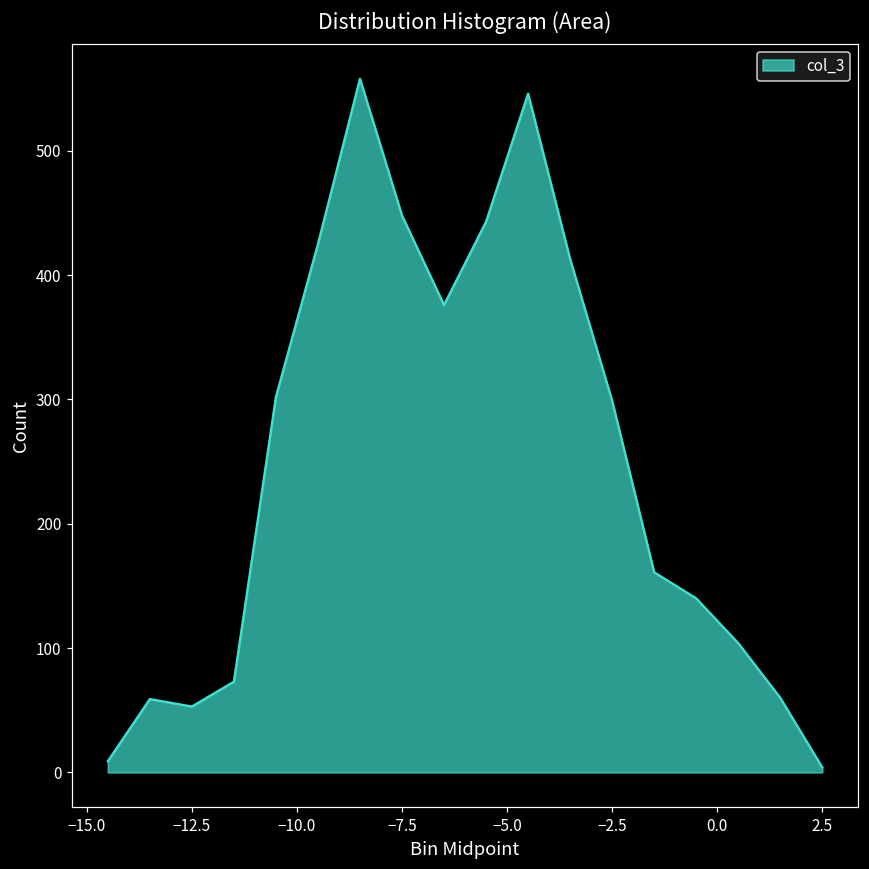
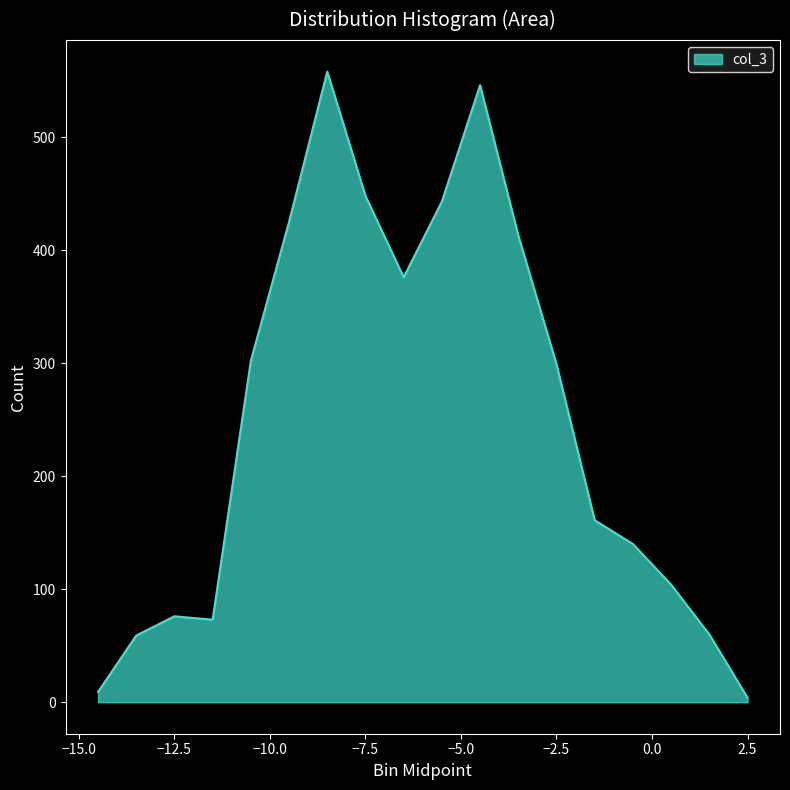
−12.5: 53 -> 76
